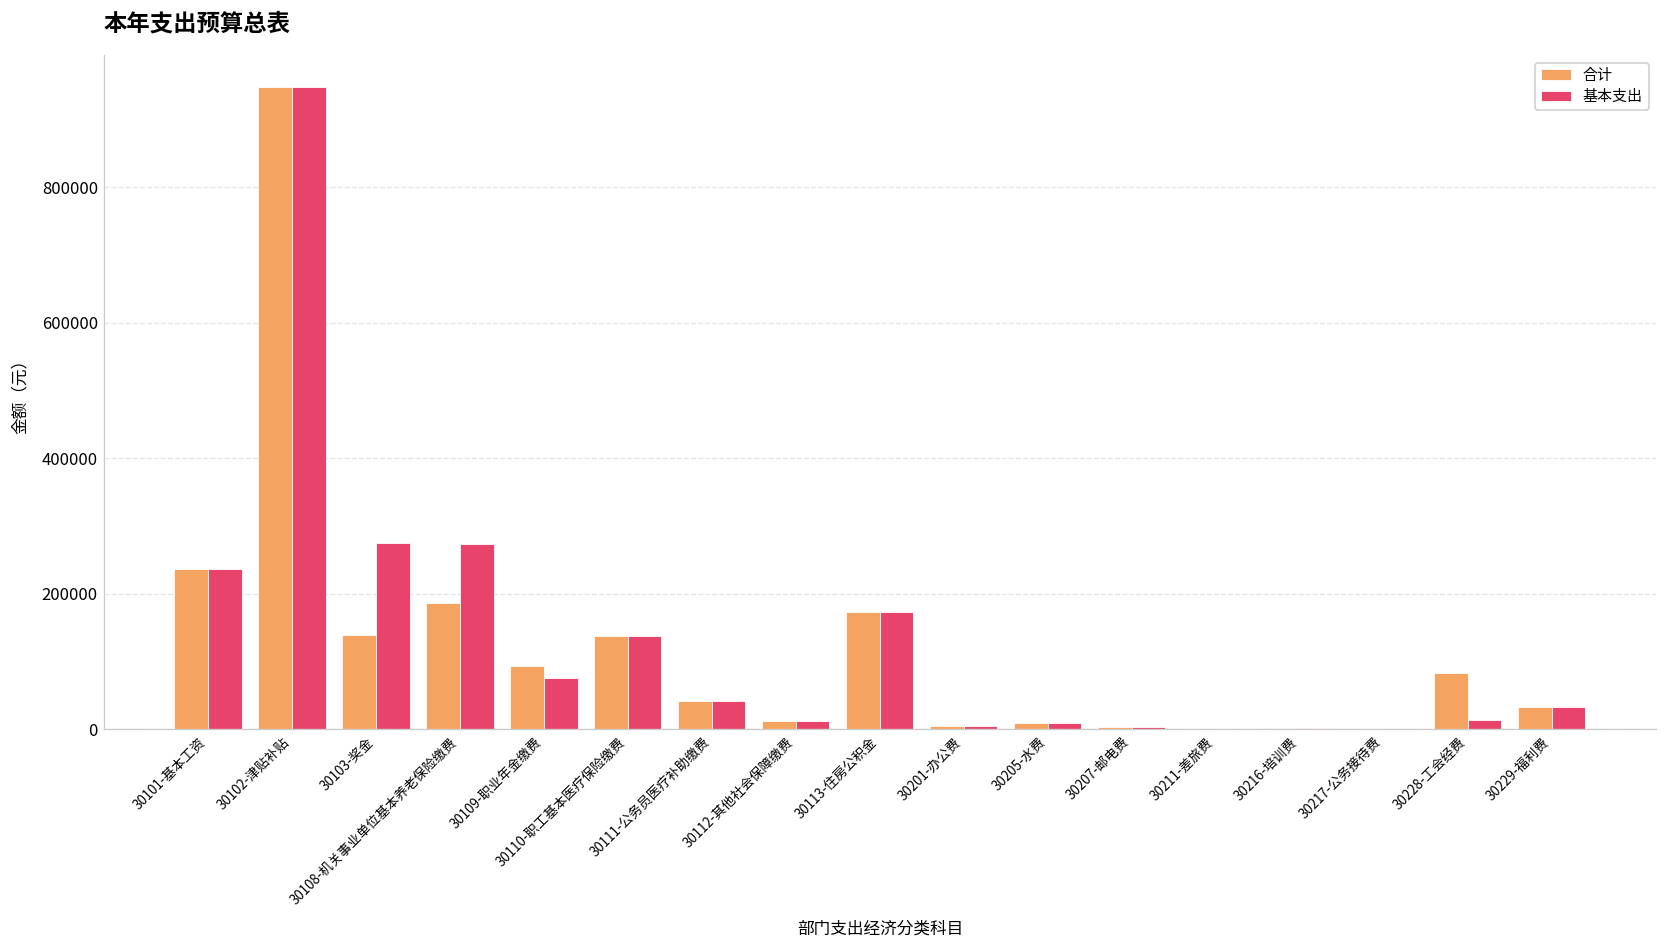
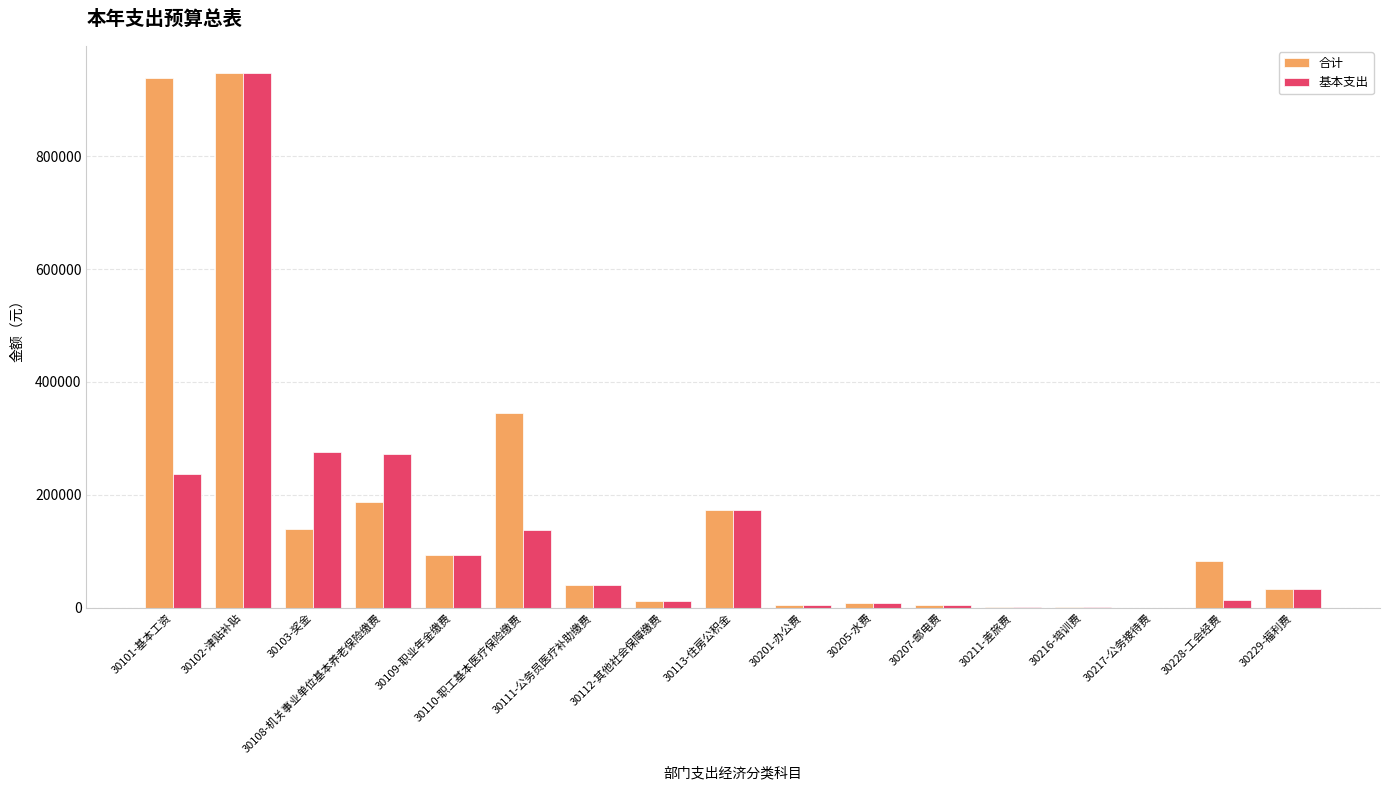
合计, 30101-基本工资: 240000 -> 940000
基本支出, 30109-职业年金缴费: 80000 -> 90000
合计, 30110-职工基本医疗保险缴费: 140000 -> 350000
